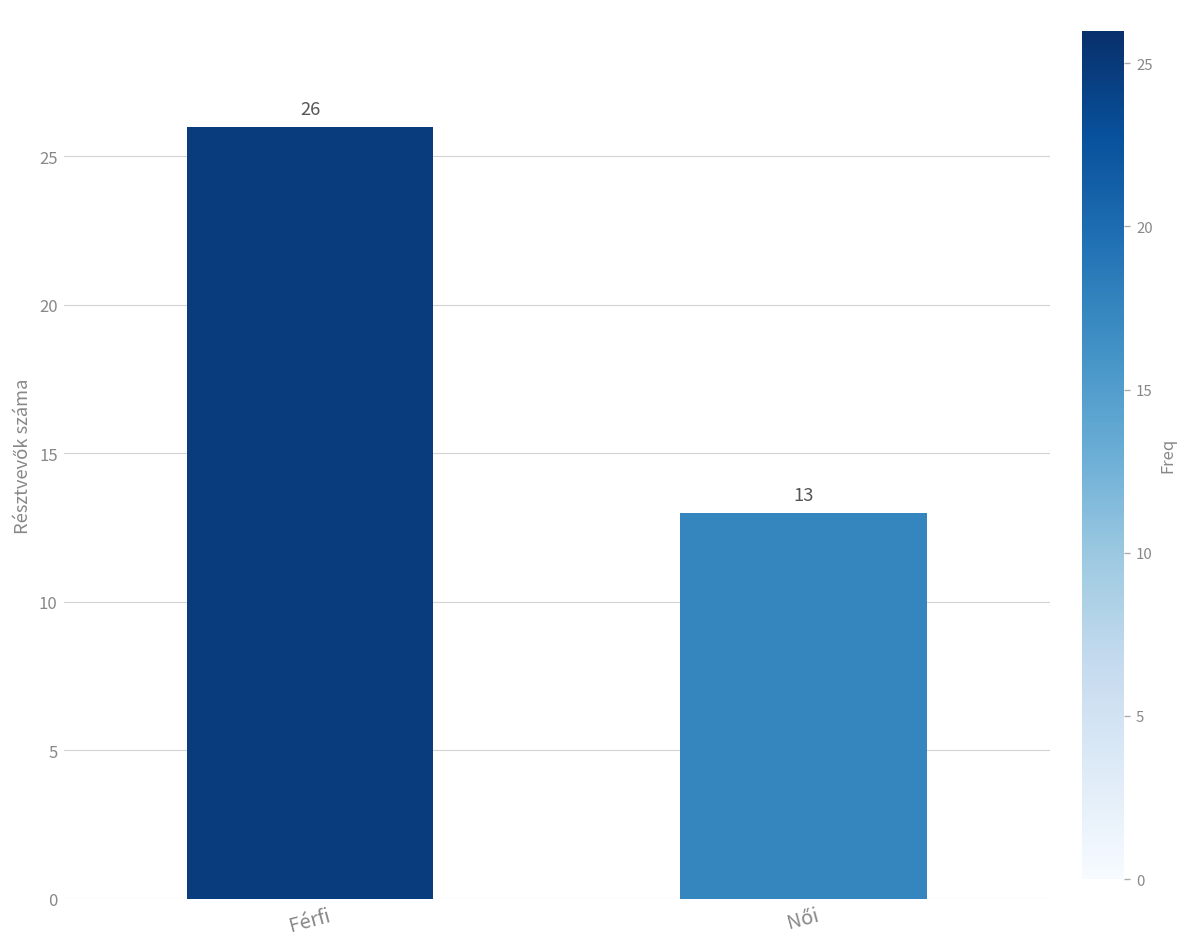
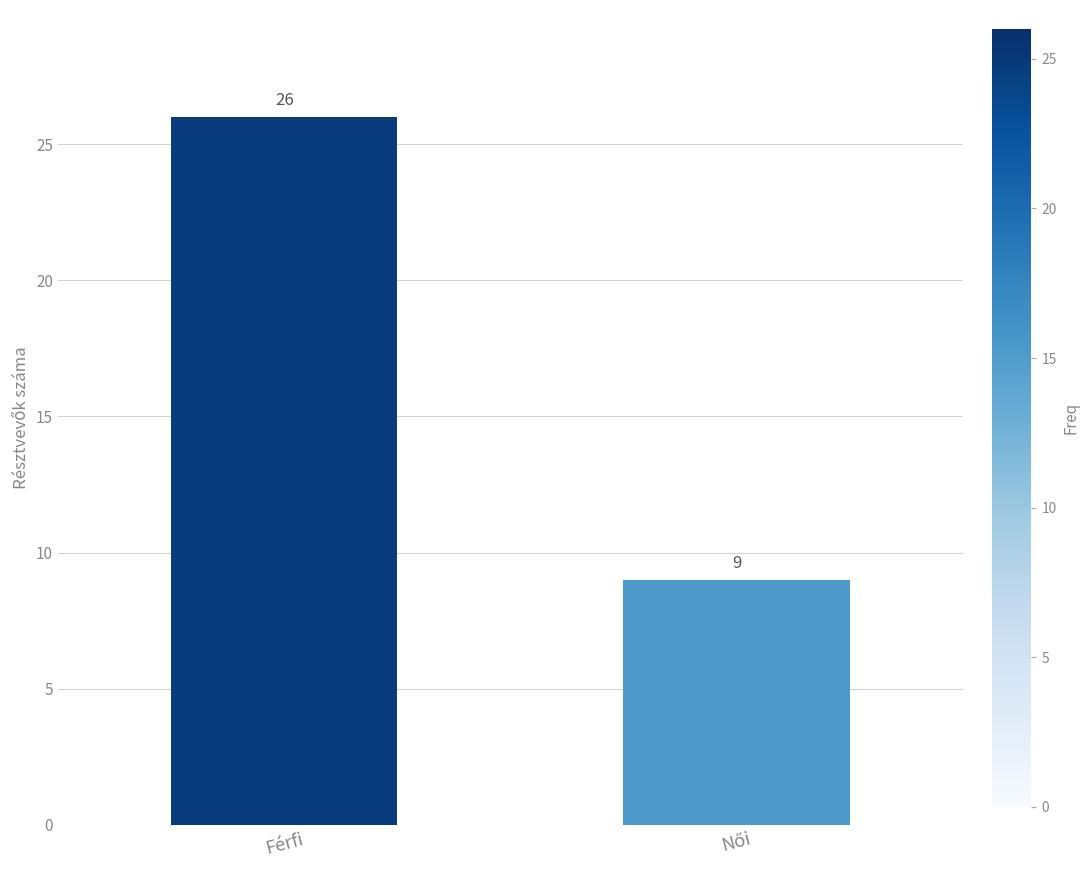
Női: 13 -> 9
